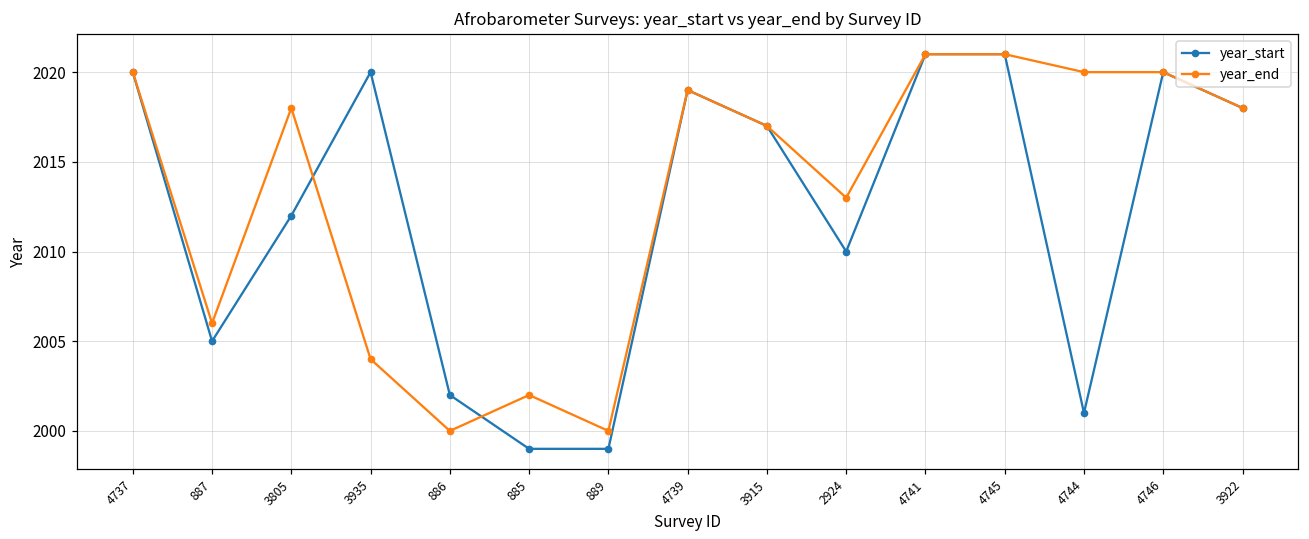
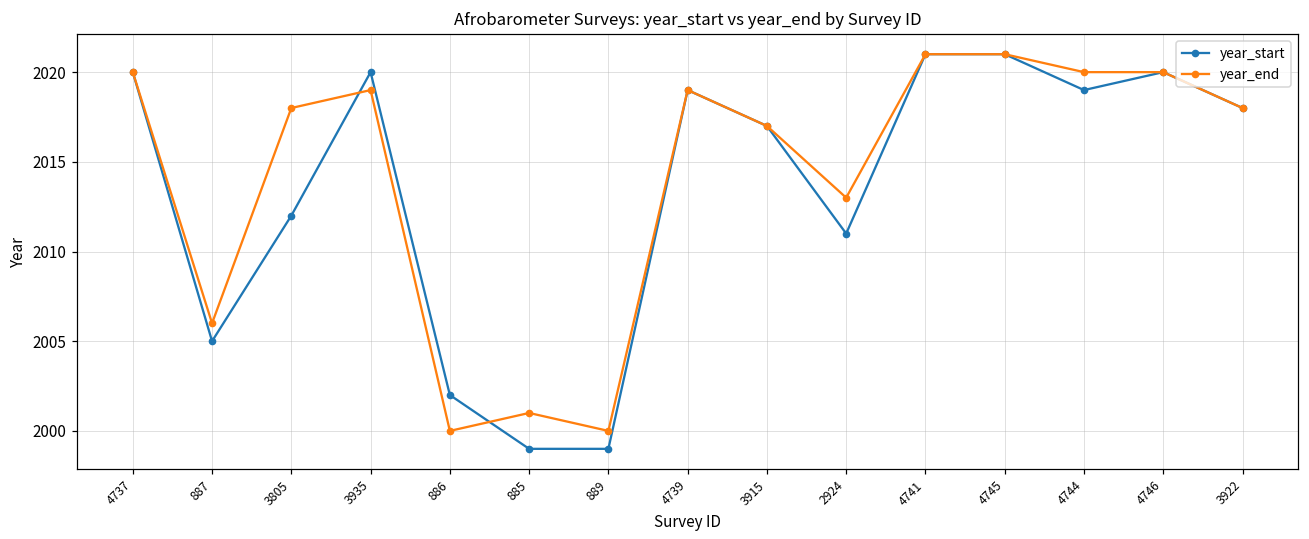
year_end, 3935: 2004 -> 2019
year_end, 885: 2002 -> 2001
year_start, 2924: 2010 -> 2011
year_start, 4744: 2001 -> 2019
